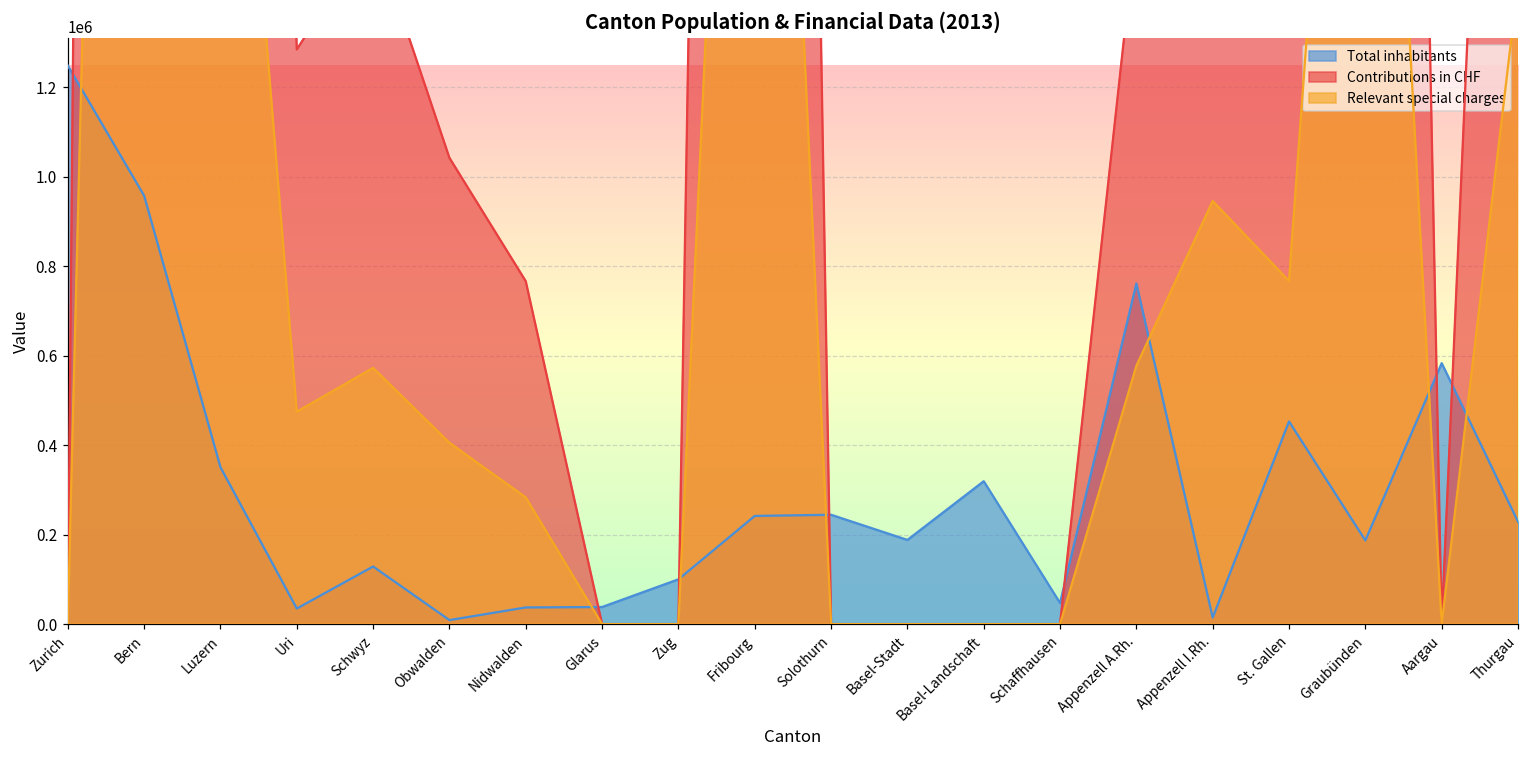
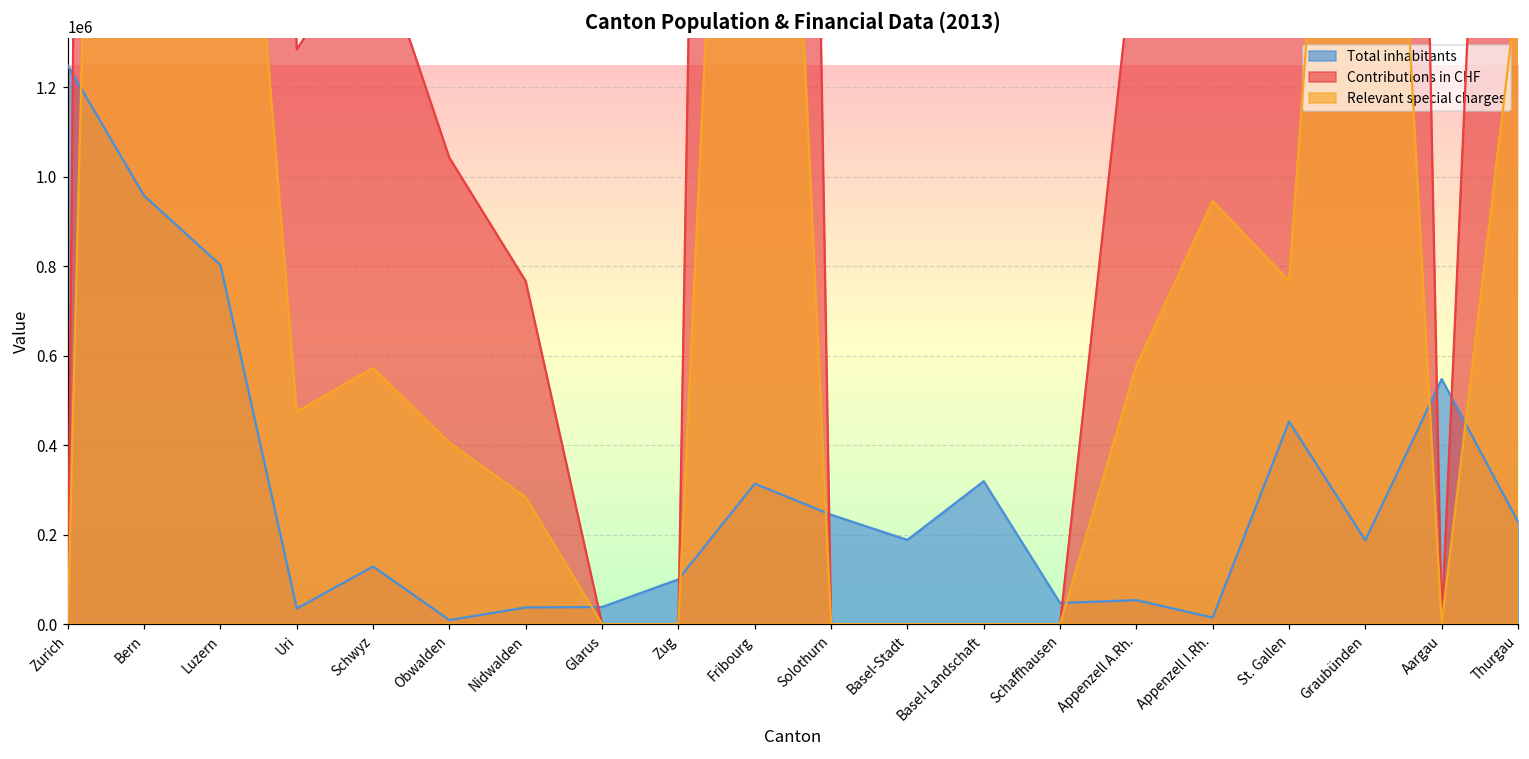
Total inhabitants, Luzern: 350000 -> 800000
Total inhabitants, Fribourg: 240000 -> 310000
Total inhabitants, Appenzell A.Rh.: 760000 -> 50000
Total inhabitants, Aargau: 580000 -> 550000
